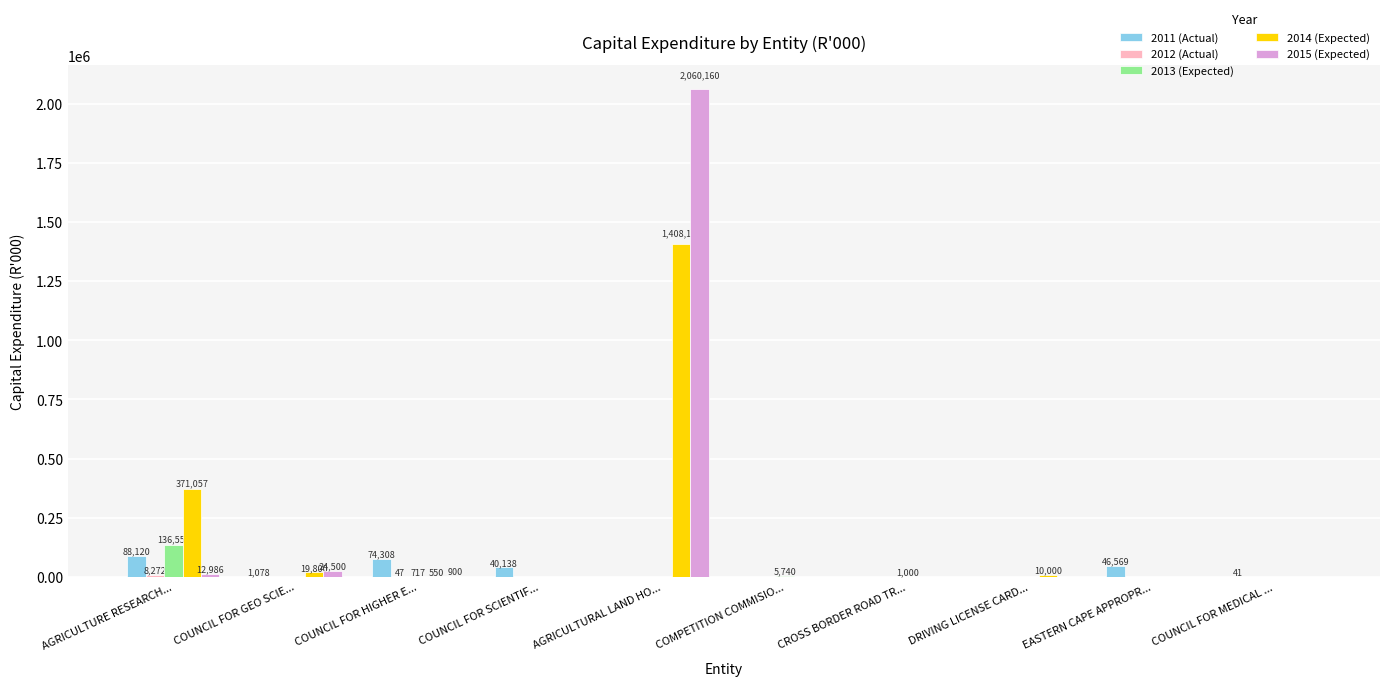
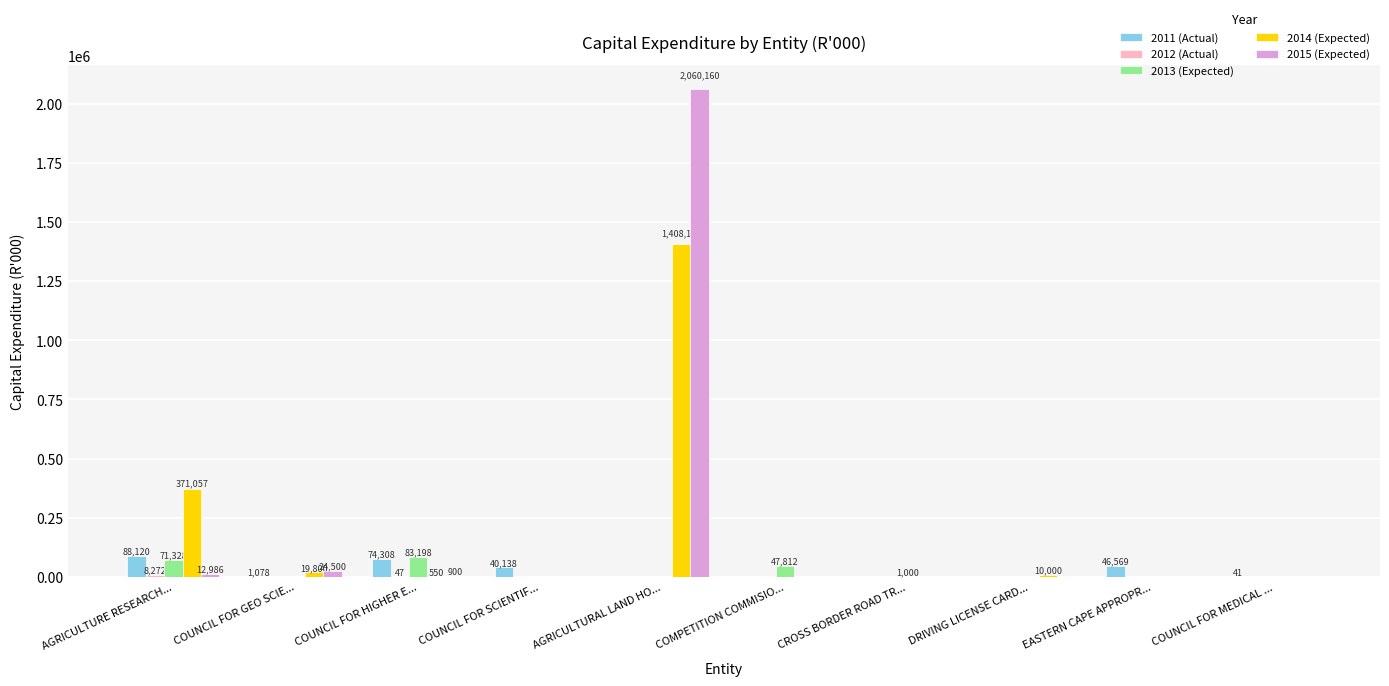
2013 (Expected), AGRICULTURE RESEARCH...: 136,554 -> 71,328
2013 (Expected), COUNCIL FOR HIGHER E...: 717 -> 83,198
2013 (Expected), COMPETITION COMMISIO...: 5,740 -> 47,812
